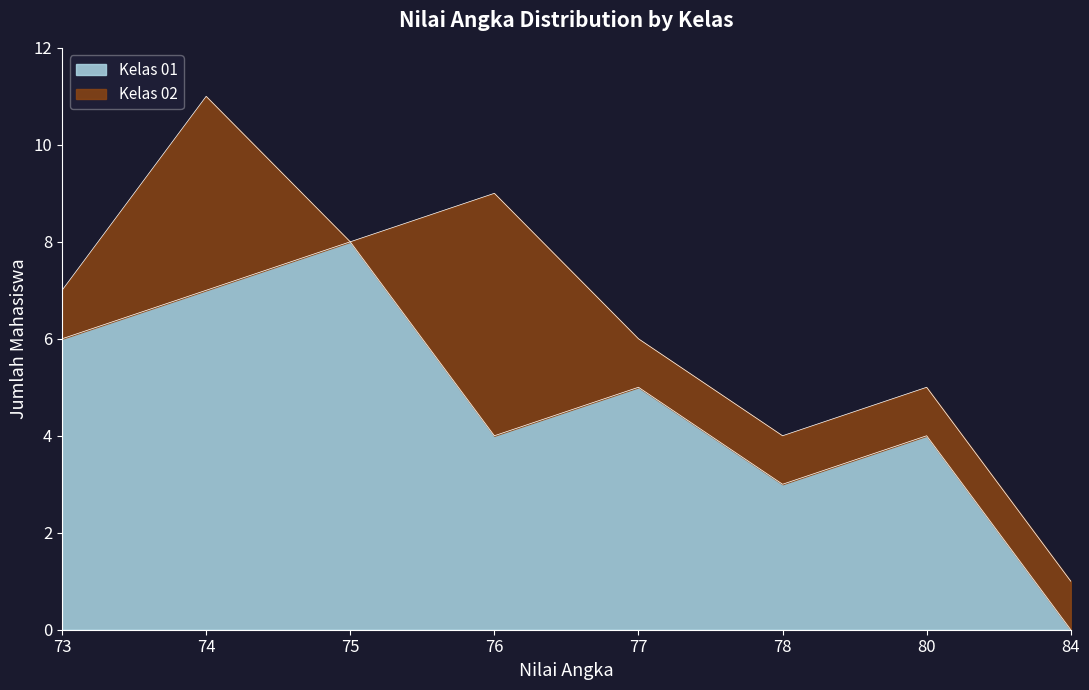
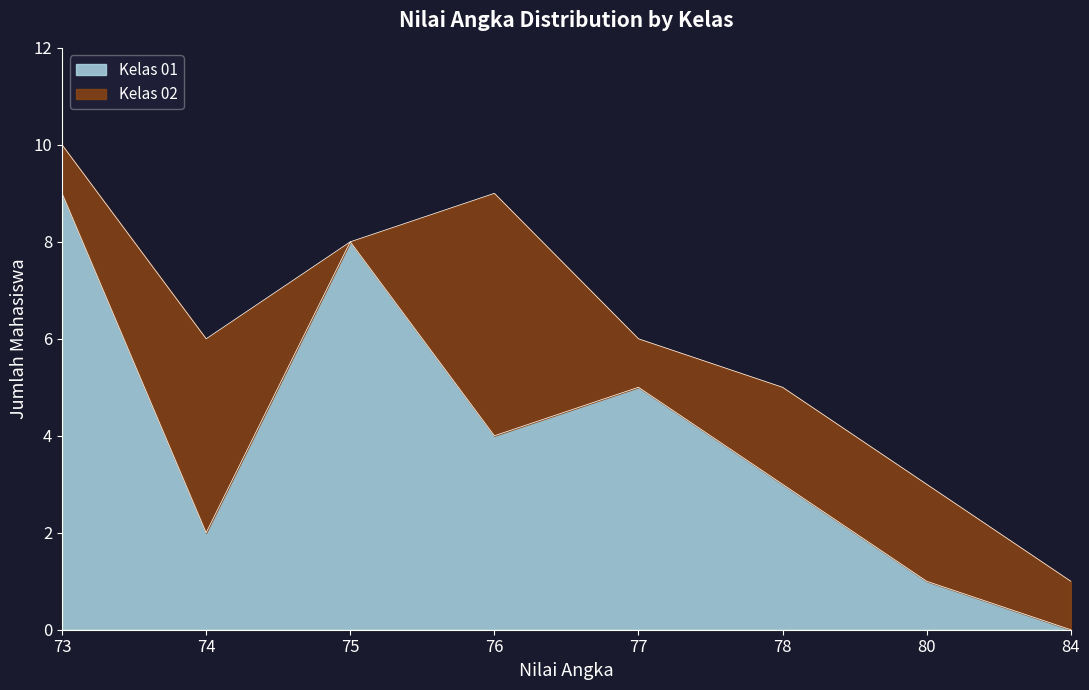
Kelas 01, 73: 6 -> 9
Kelas 01, 74: 7 -> 2
Kelas 02, 78: 1 -> 2
Kelas 01, 80: 4 -> 1
Kelas 02, 80: 1 -> 2
